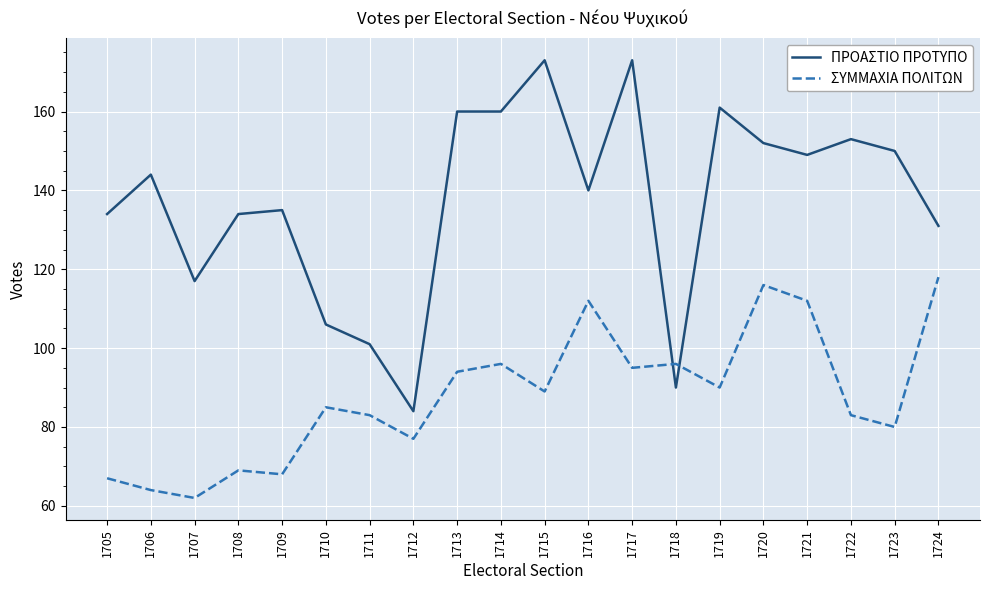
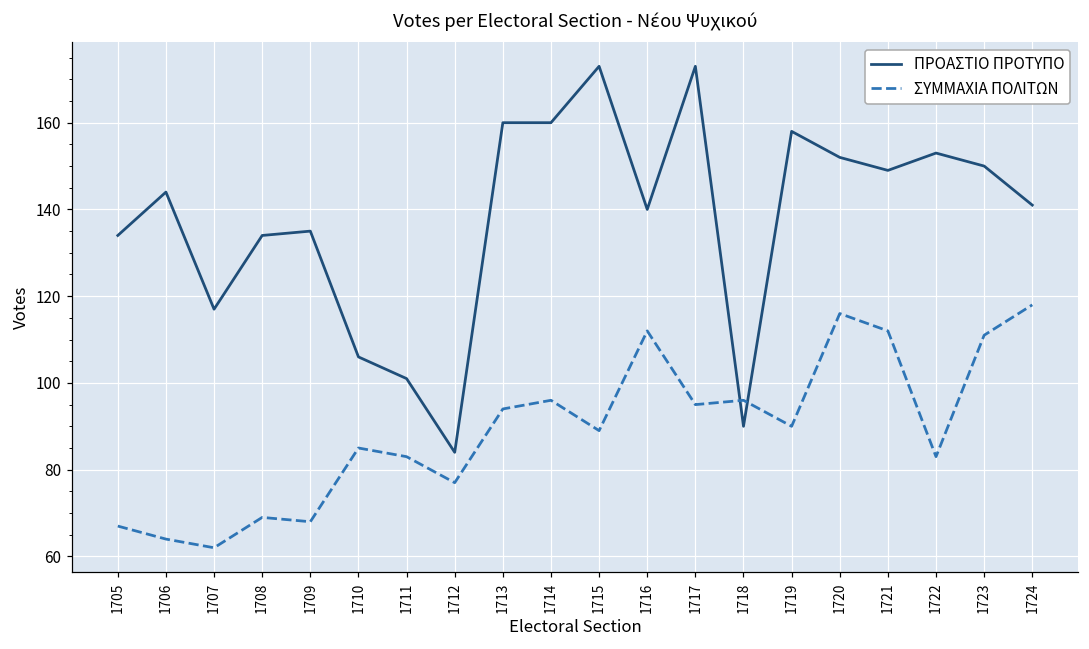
ΠΡΟΑΣΤΙΟ ΠΡΟΤΥΠΟ, 1719: 161 -> 158
ΣΥΜΜΑΧΙΑ ΠΟΛΙΤΩΝ, 1723: 80 -> 111
ΠΡΟΑΣΤΙΟ ΠΡΟΤΥΠΟ, 1724: 131 -> 141
